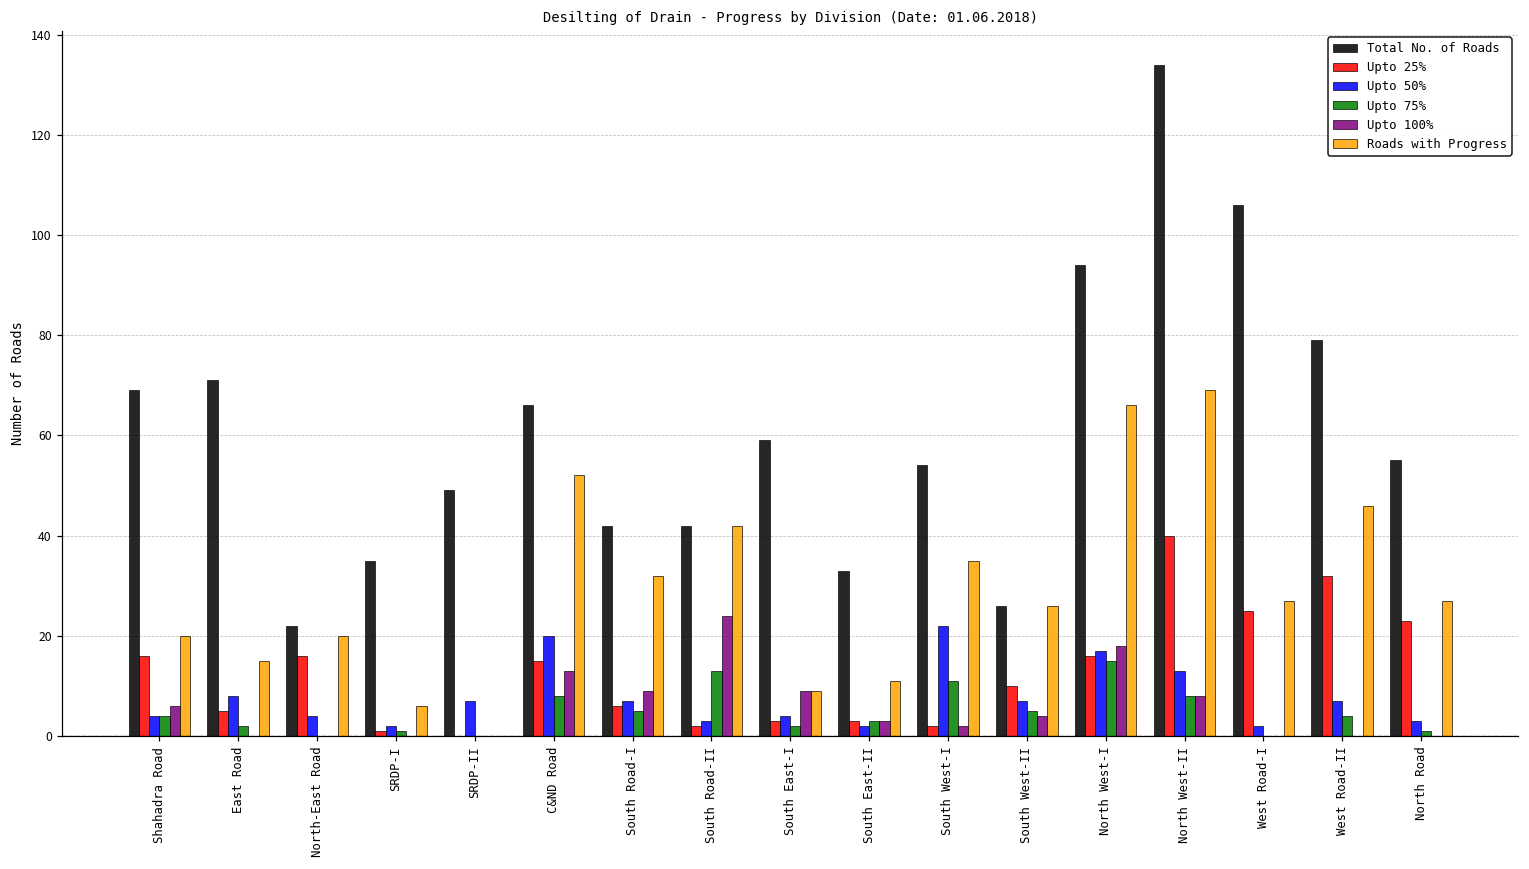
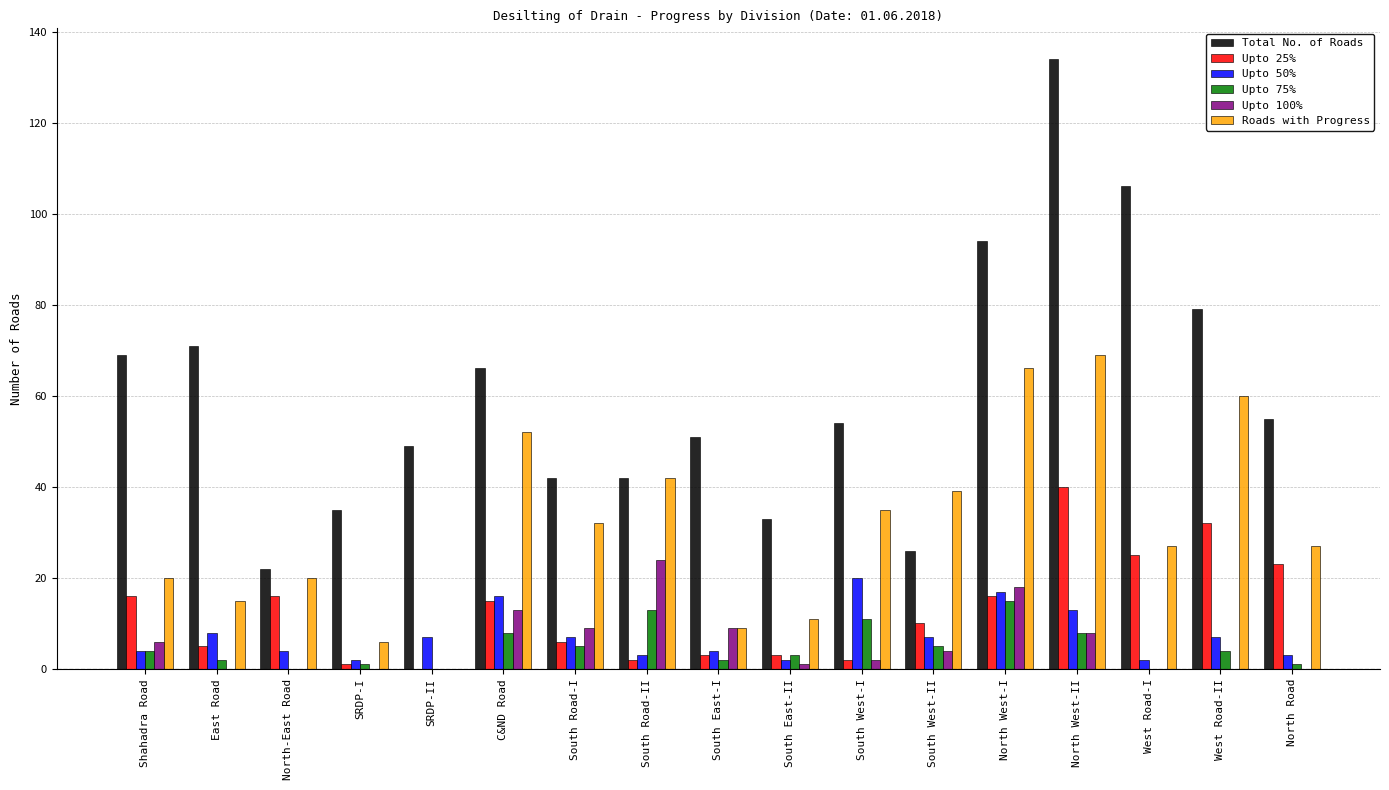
Upto 50%, C&ND Road: 20 -> 16
Total No. of Roads, South East-I: 59 -> 51
Upto 100%, South East-II: 3 -> 1
Upto 50%, South West-I: 22 -> 20
Roads with Progress, South West-II: 26 -> 39
Roads with Progress, West Road-II: 46 -> 60
